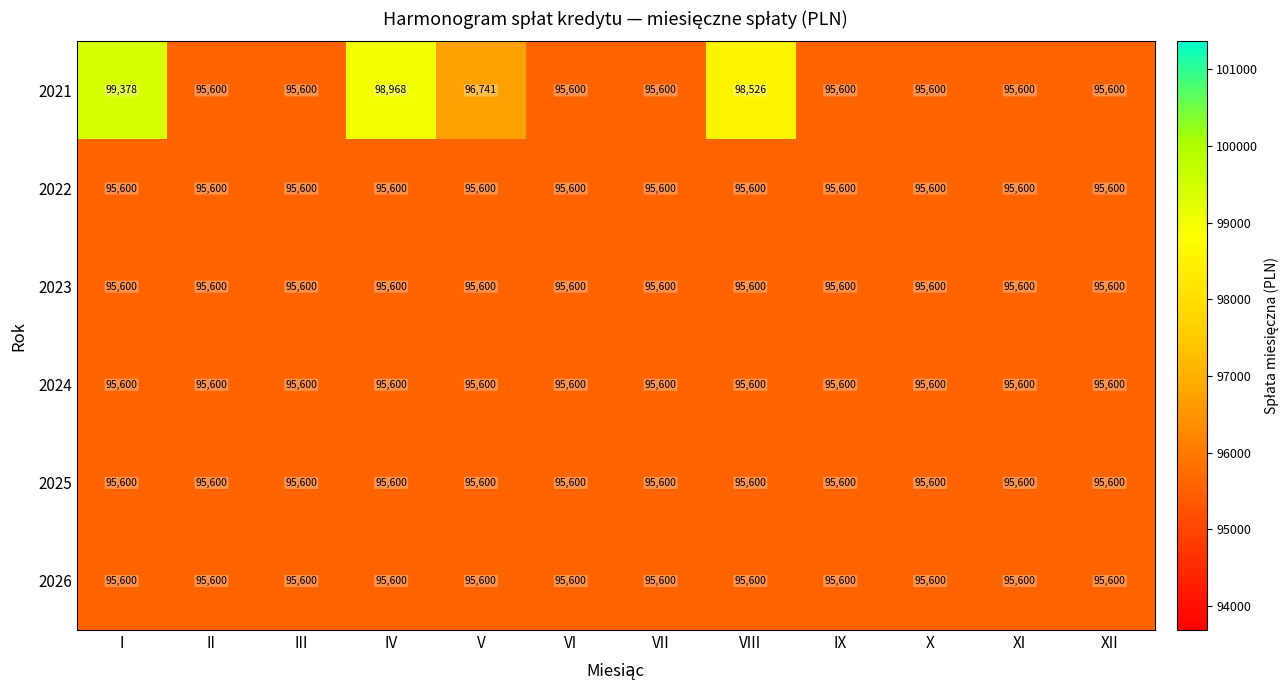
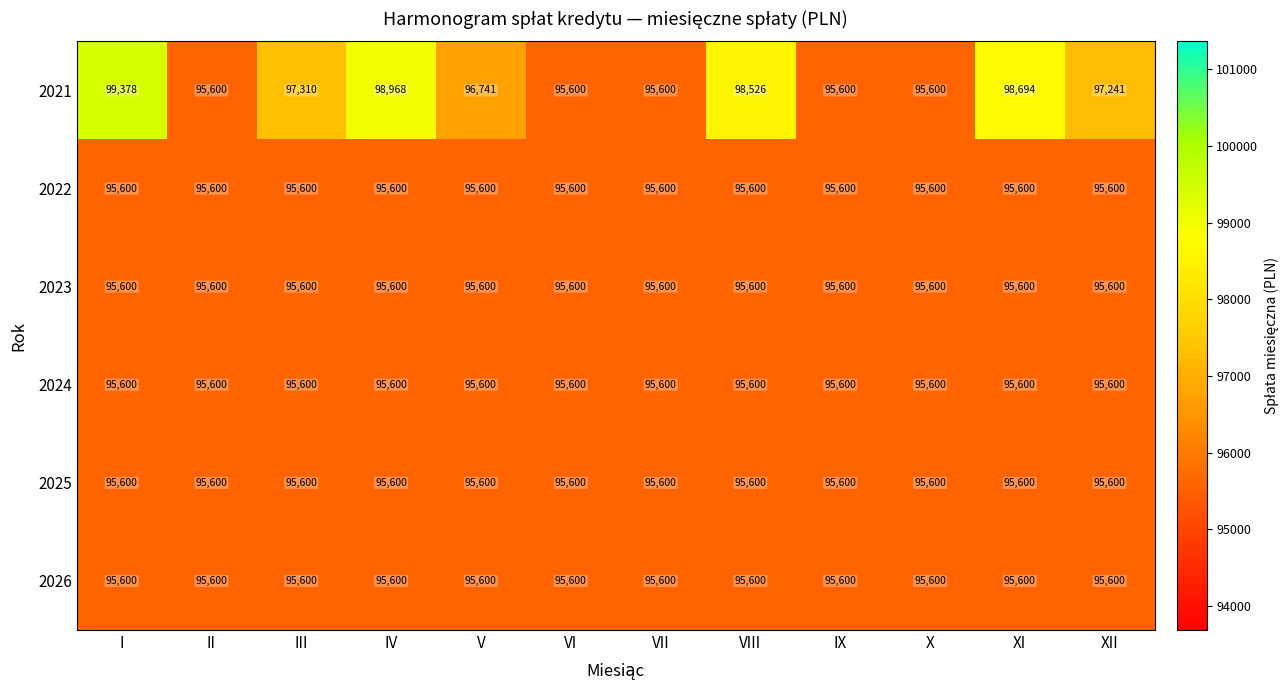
2021, III: 95,600 -> 97,310
2021, XI: 95,600 -> 98,694
2021, XII: 95,600 -> 97,241
